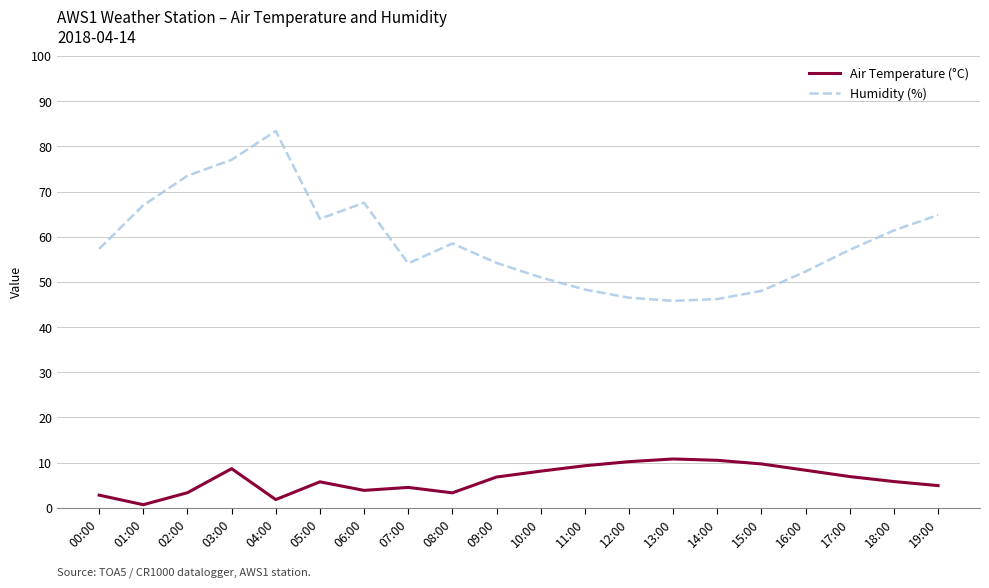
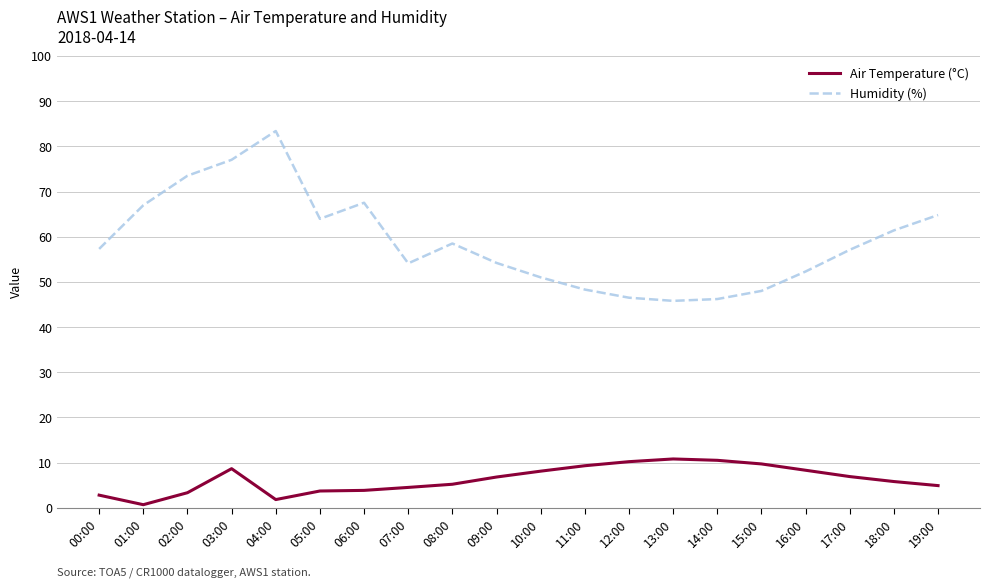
Air Temperature (°C), 05:00: 6 -> 4
Air Temperature (°C), 08:00: 3 -> 5
